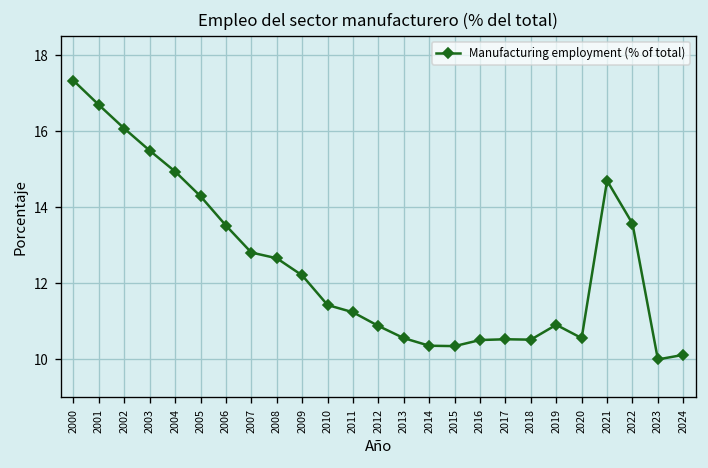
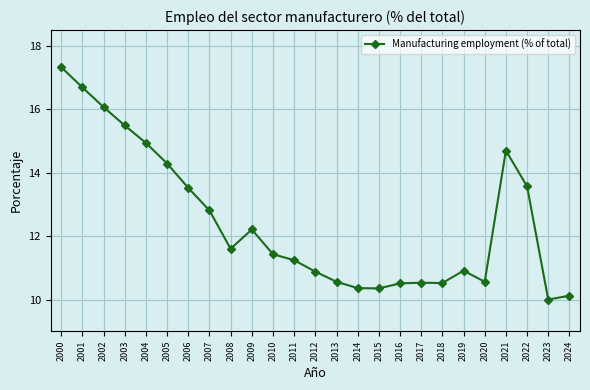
2008: 12.7 -> 11.6
